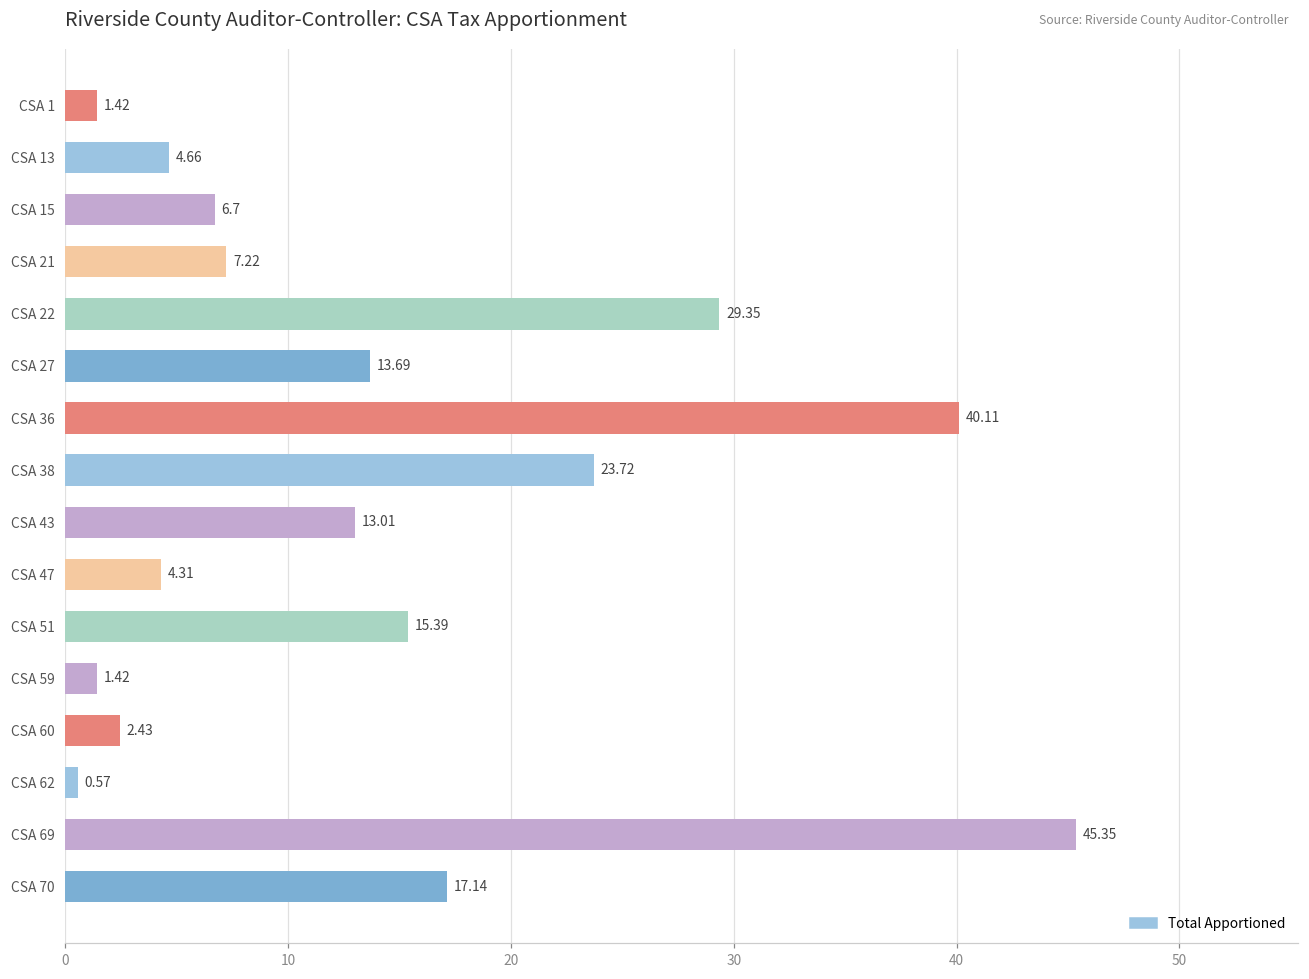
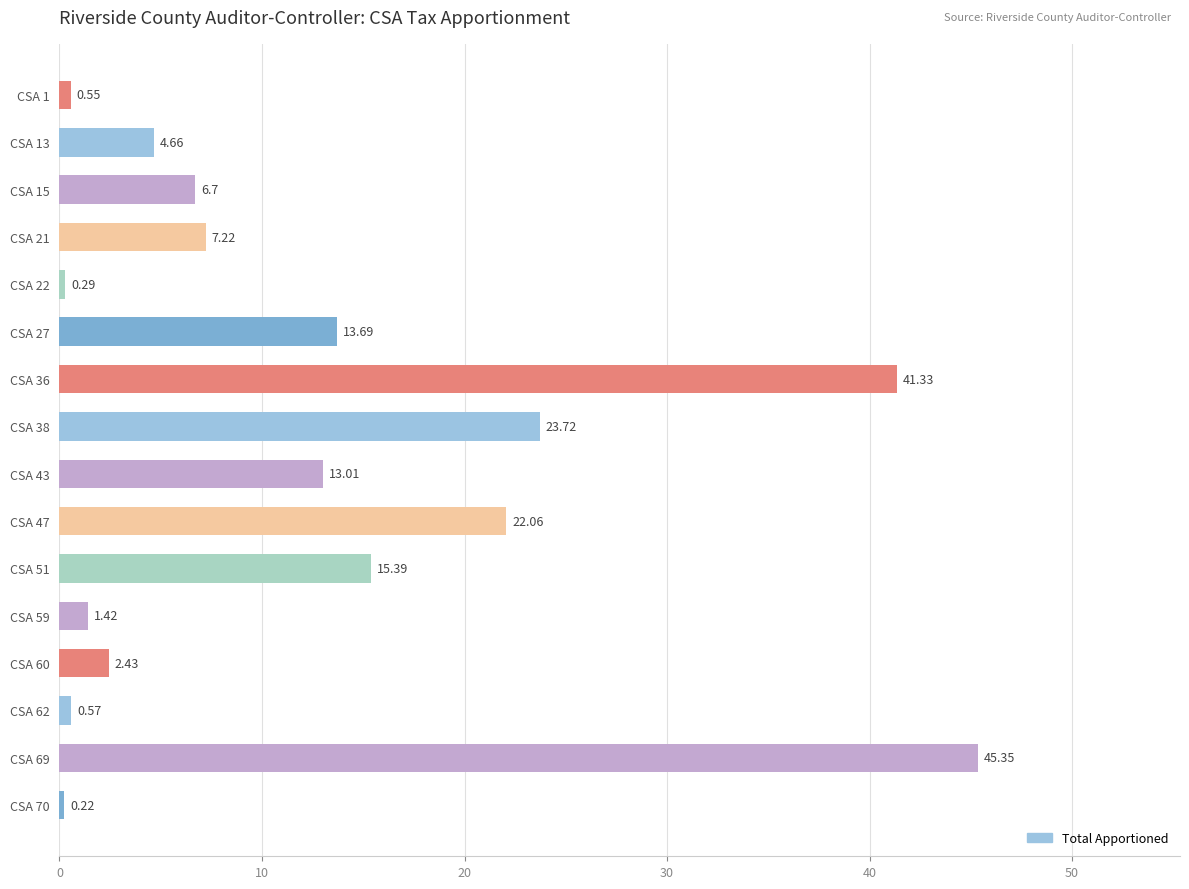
CSA 1: 1.42 -> 0.55
CSA 22: 29.35 -> 0.29
CSA 36: 40.11 -> 41.33
CSA 47: 4.31 -> 22.06
CSA 70: 17.14 -> 0.22
